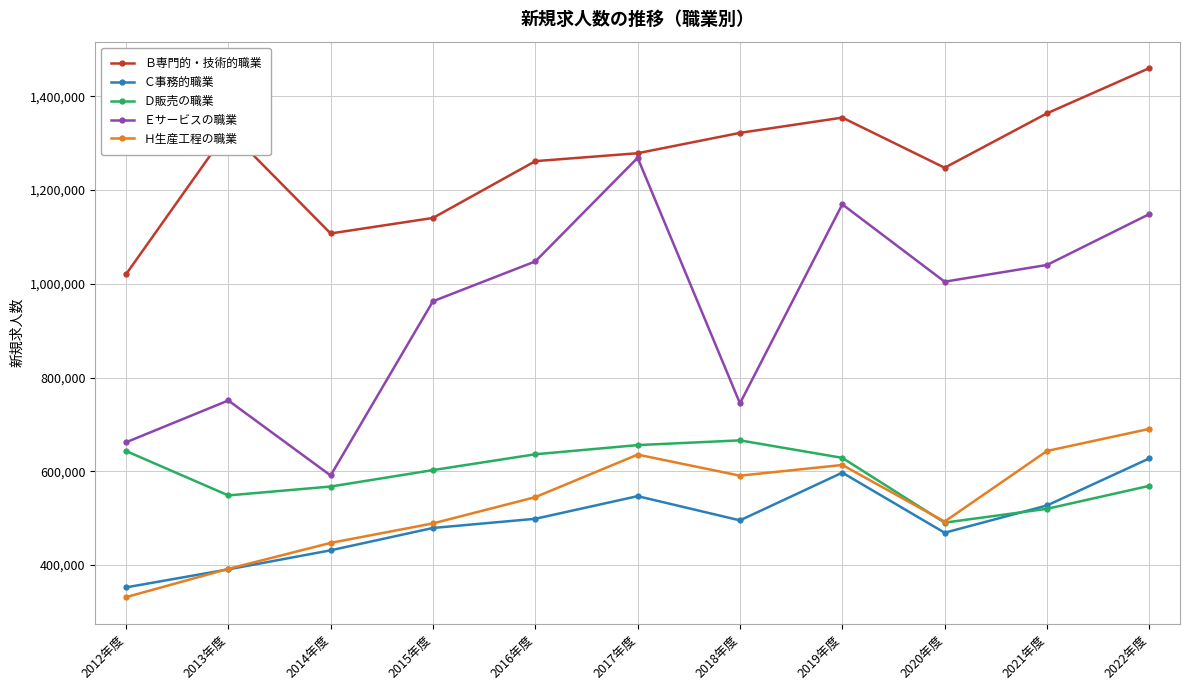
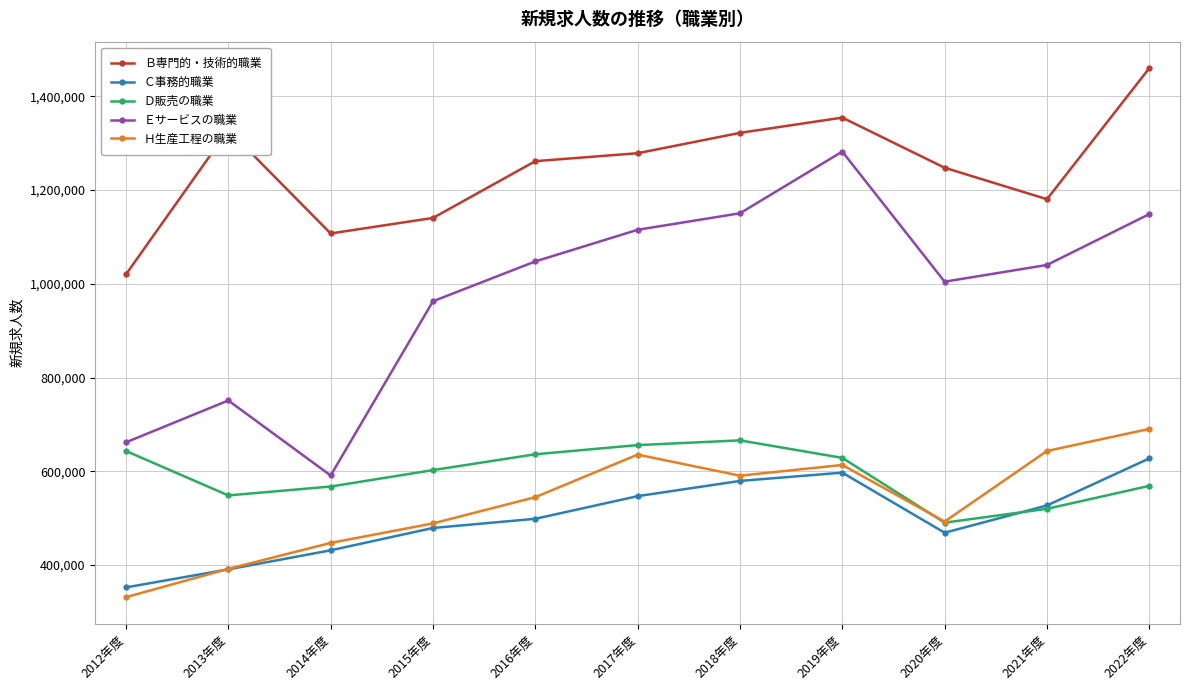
Ｅサービスの職業, 2017年度: 1,270,000 -> 1,120,000
Ｃ事務的職業, 2018年度: 500,000 -> 580,000
Ｅサービスの職業, 2018年度: 740,000 -> 1,150,000
Ｅサービスの職業, 2019年度: 1,170,000 -> 1,280,000
Ｂ専門的・技術的職業, 2021年度: 1,360,000 -> 1,180,000
